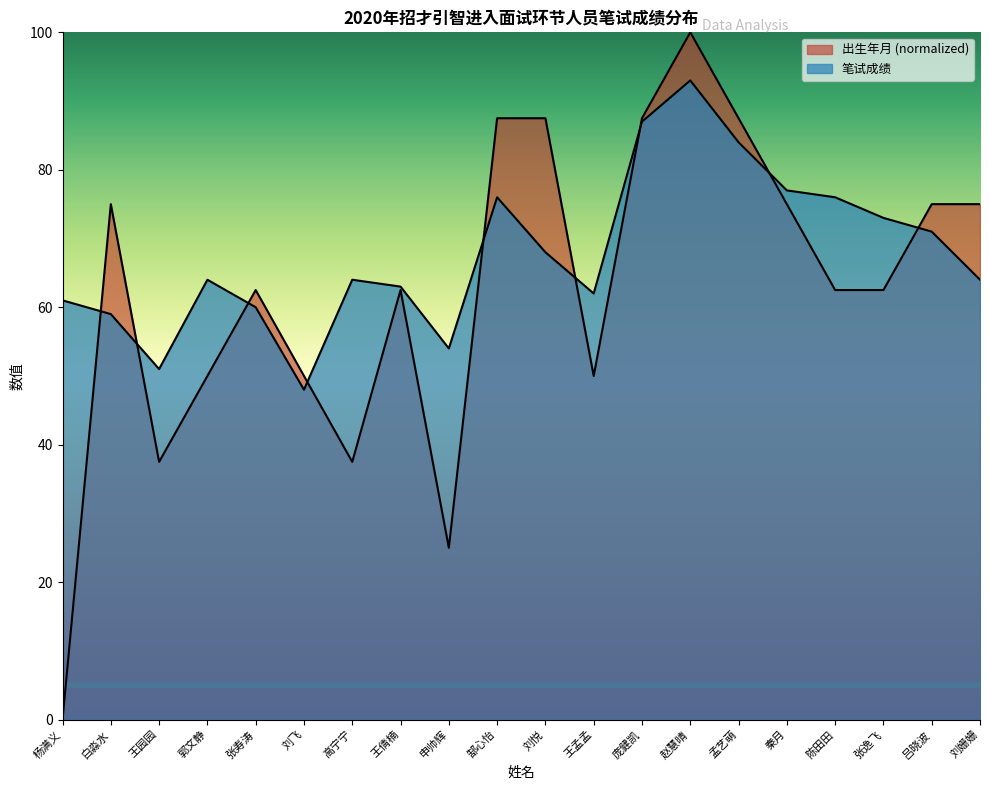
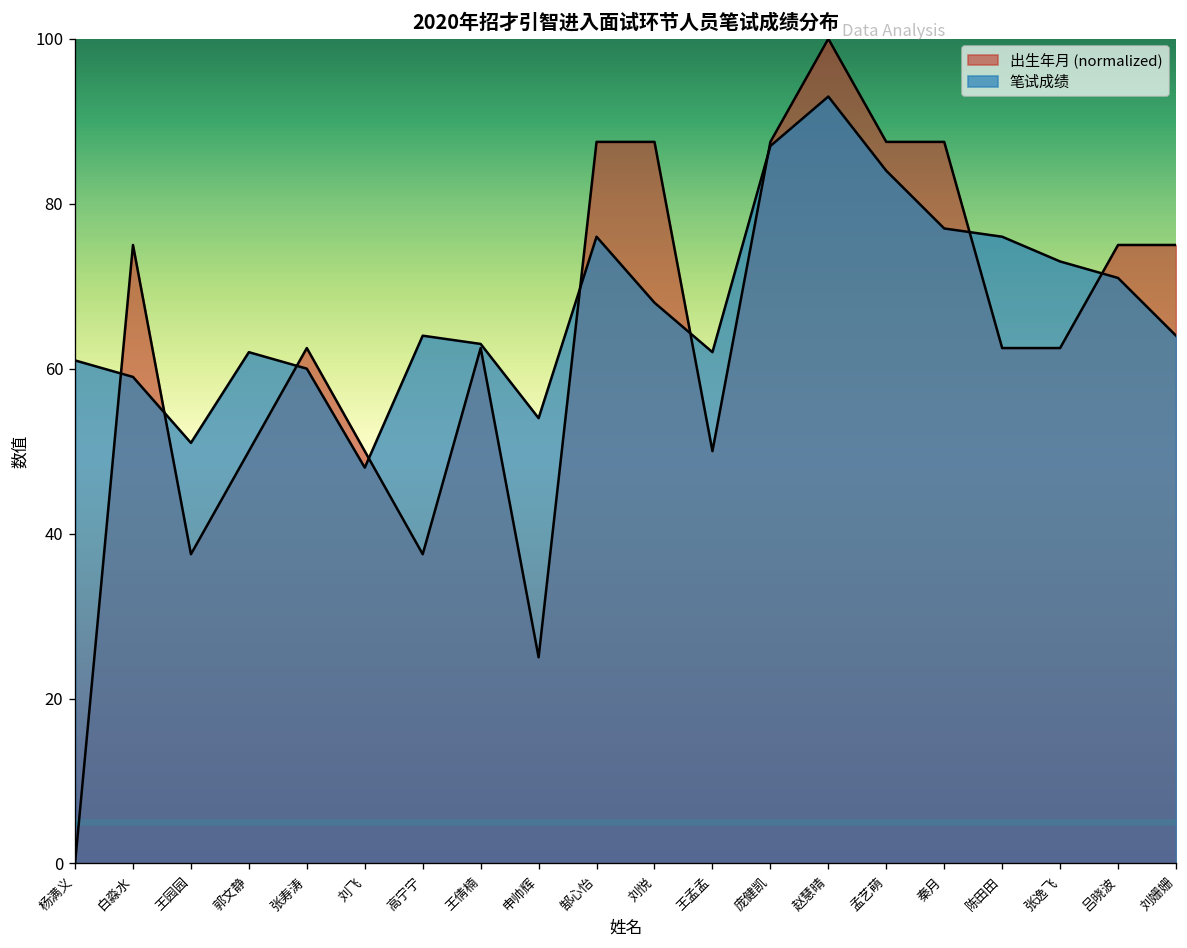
笔试成绩, 郭文静: 64 -> 62
出生年月 (normalized), 秦月: 75 -> 88
